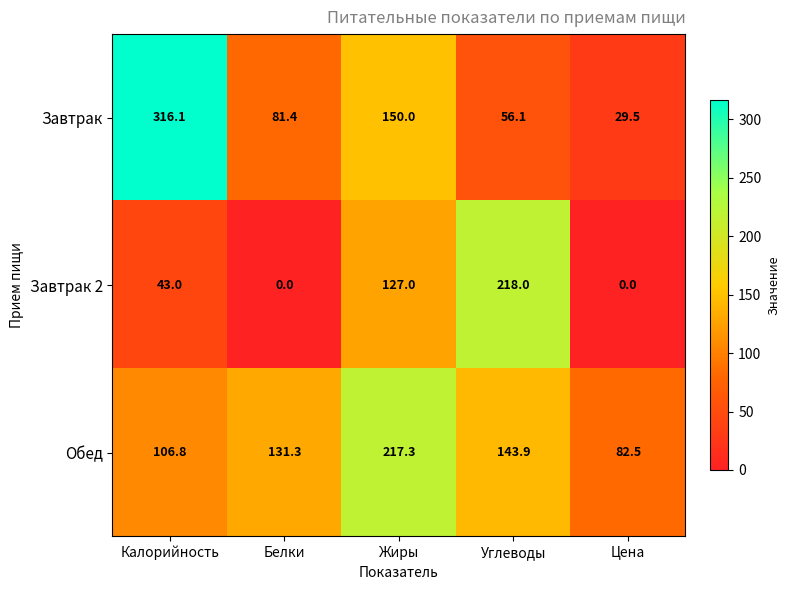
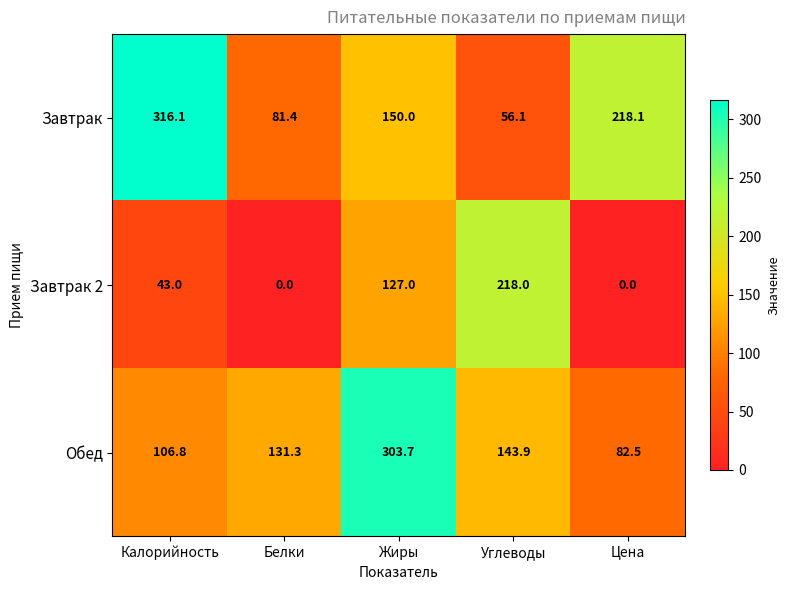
Завтрак, Цена: 29.5 -> 218.1
Обед, Жиры: 217.3 -> 303.7
